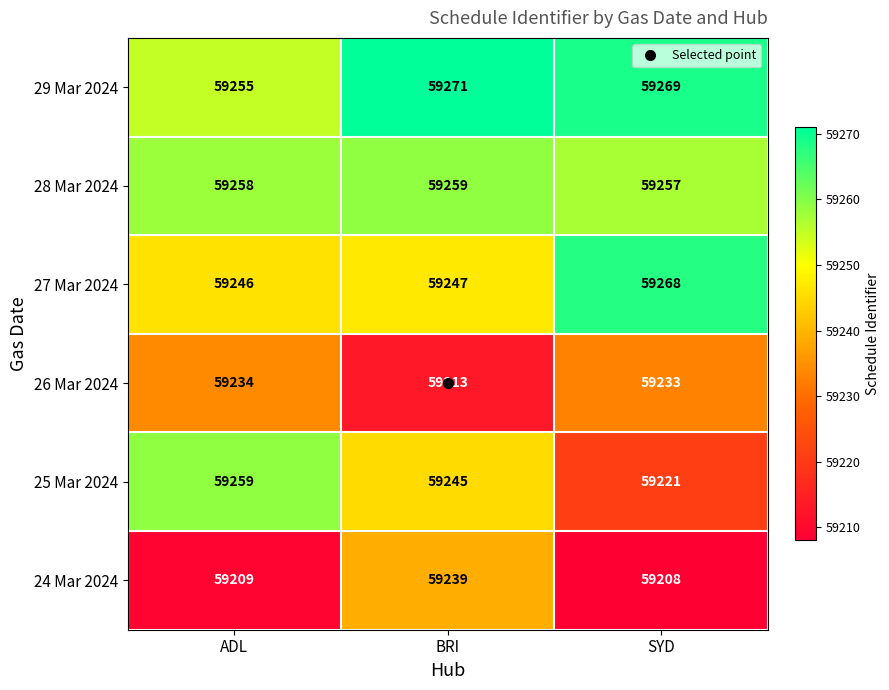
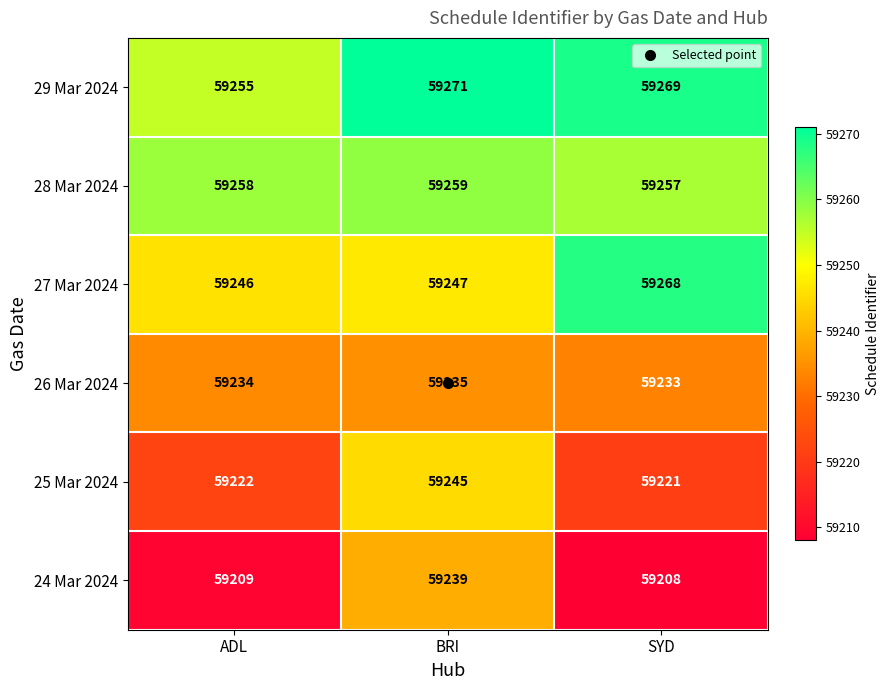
26 Mar 2024, BRI: 59213 -> 59235
25 Mar 2024, ADL: 59259 -> 59222
